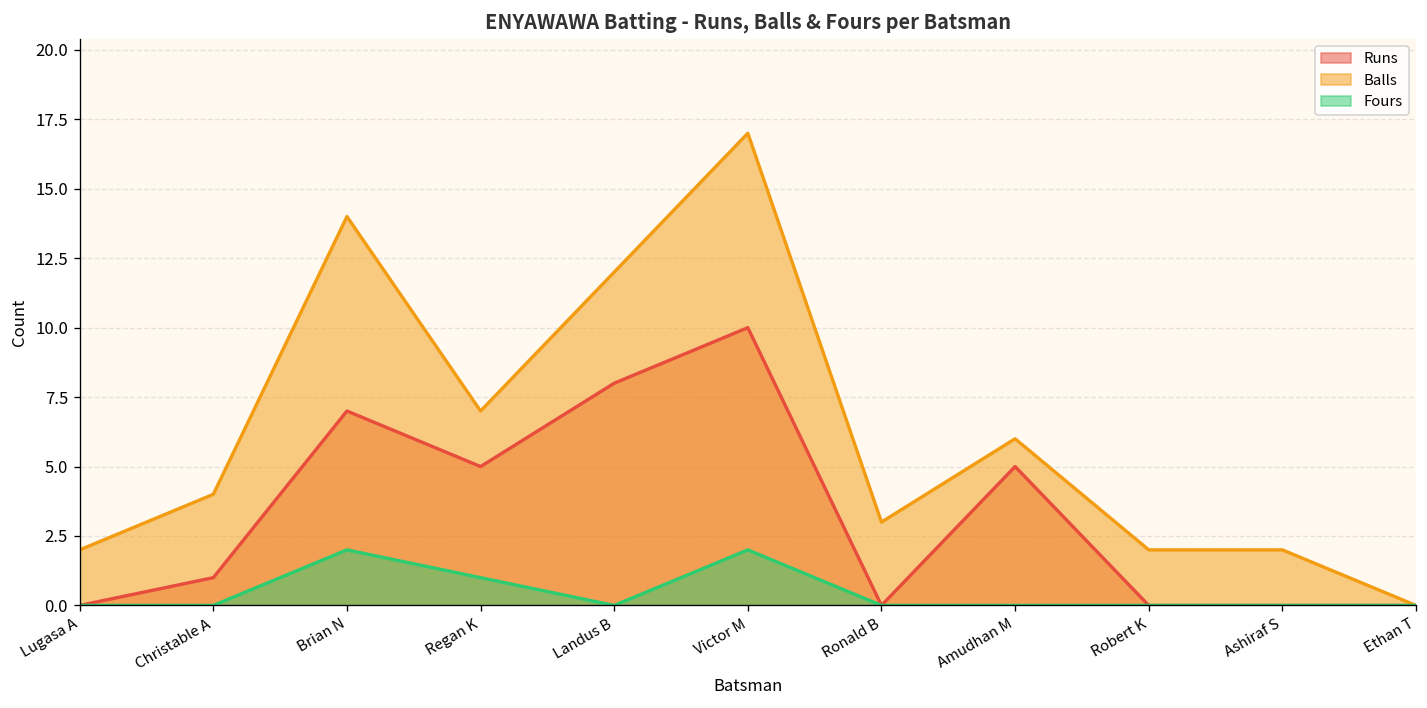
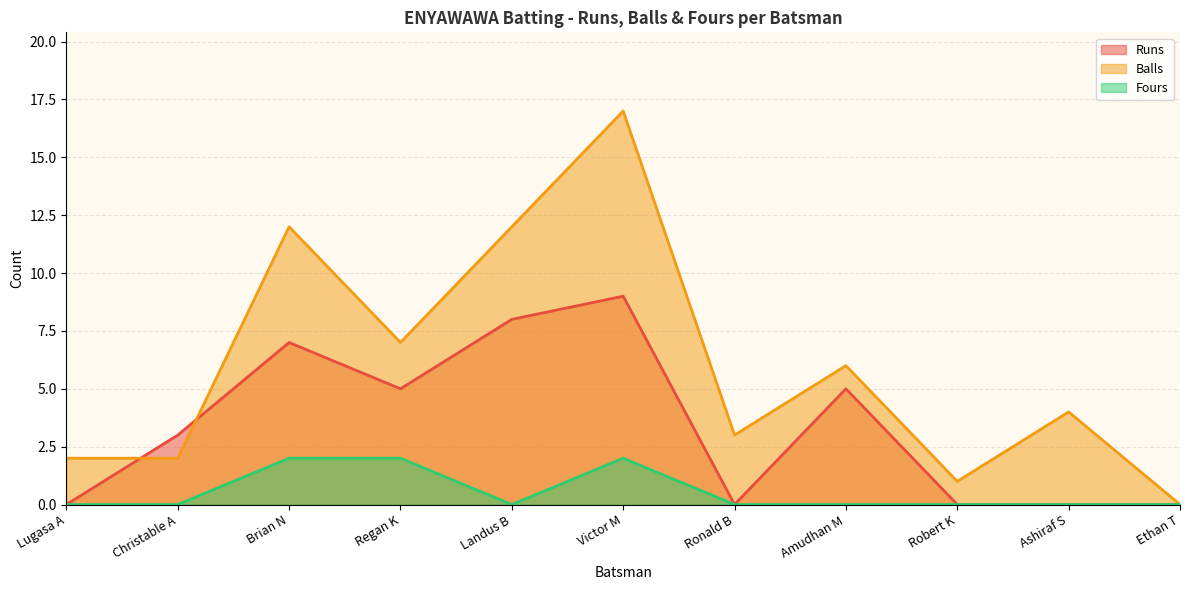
Runs, Christable A: 1 -> 3
Balls, Christable A: 4 -> 2
Balls, Brian N: 14 -> 12
Fours, Regan K: 1 -> 2
Runs, Victor M: 10 -> 9
Balls, Robert K: 2 -> 1
Balls, Ashiraf S: 2 -> 4
